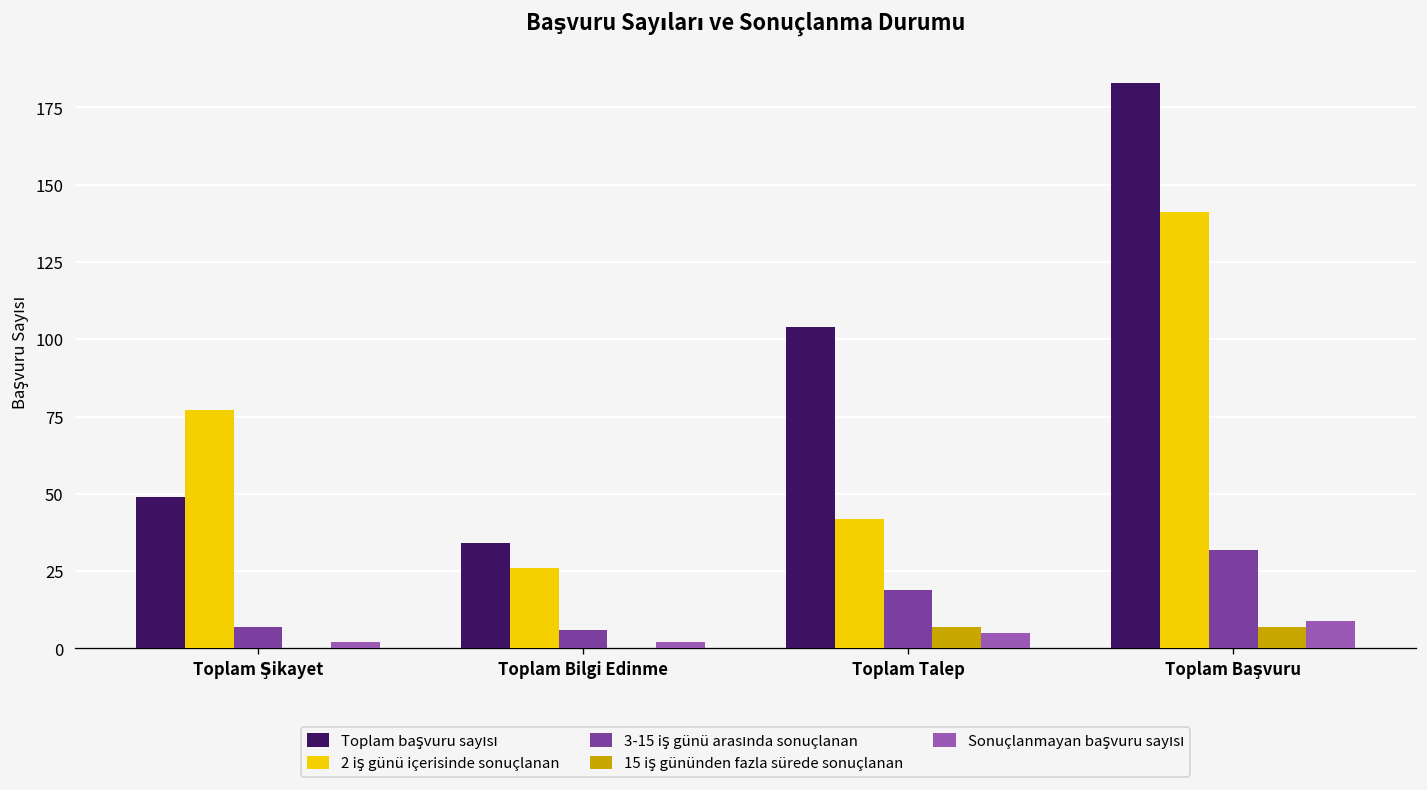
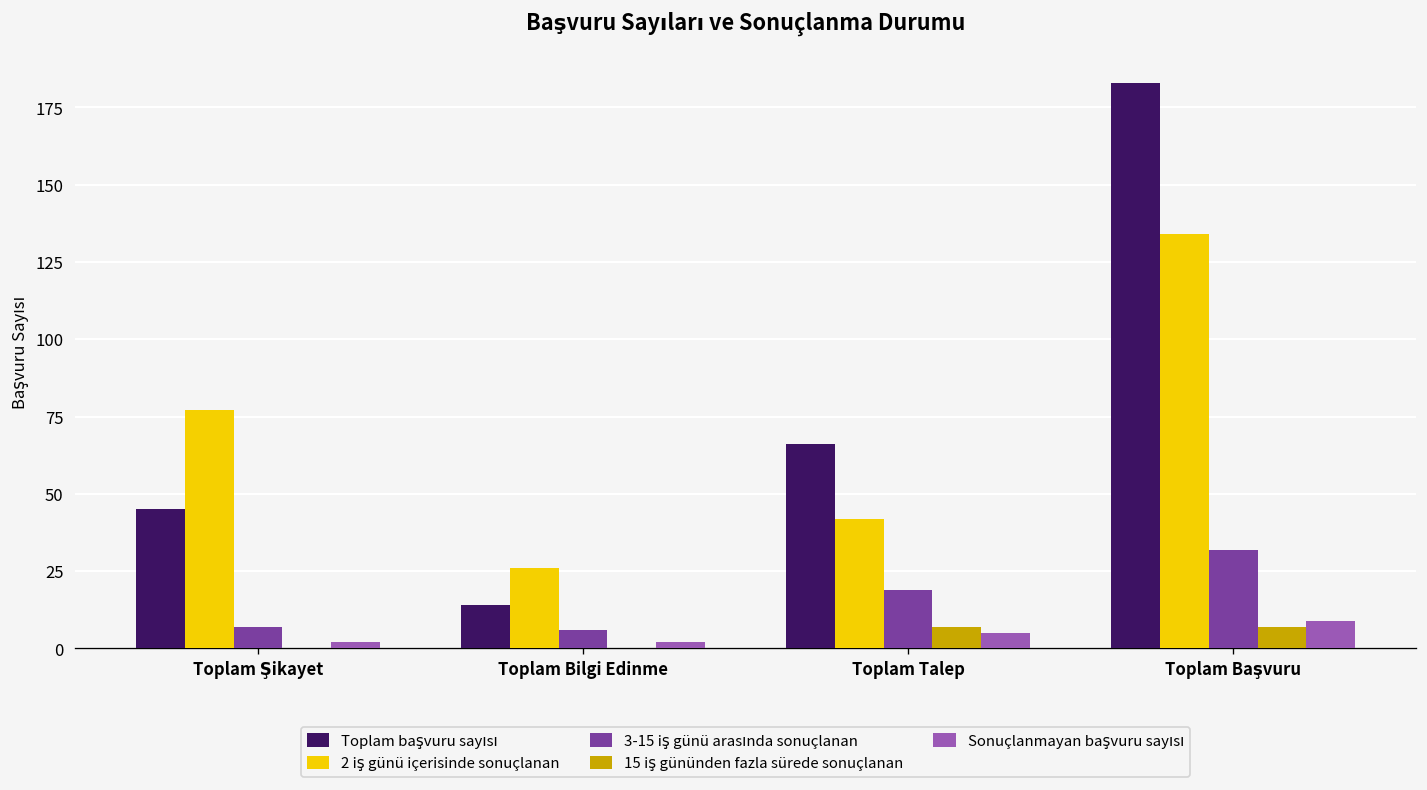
Toplam başvuru sayısı, Toplam Şikayet: 49 -> 45
Toplam başvuru sayısı, Toplam Bilgi Edinme: 34 -> 14
Toplam başvuru sayısı, Toplam Talep: 104 -> 66
2 iş günü içerisinde sonuçlanan, Toplam Başvuru: 141 -> 134
